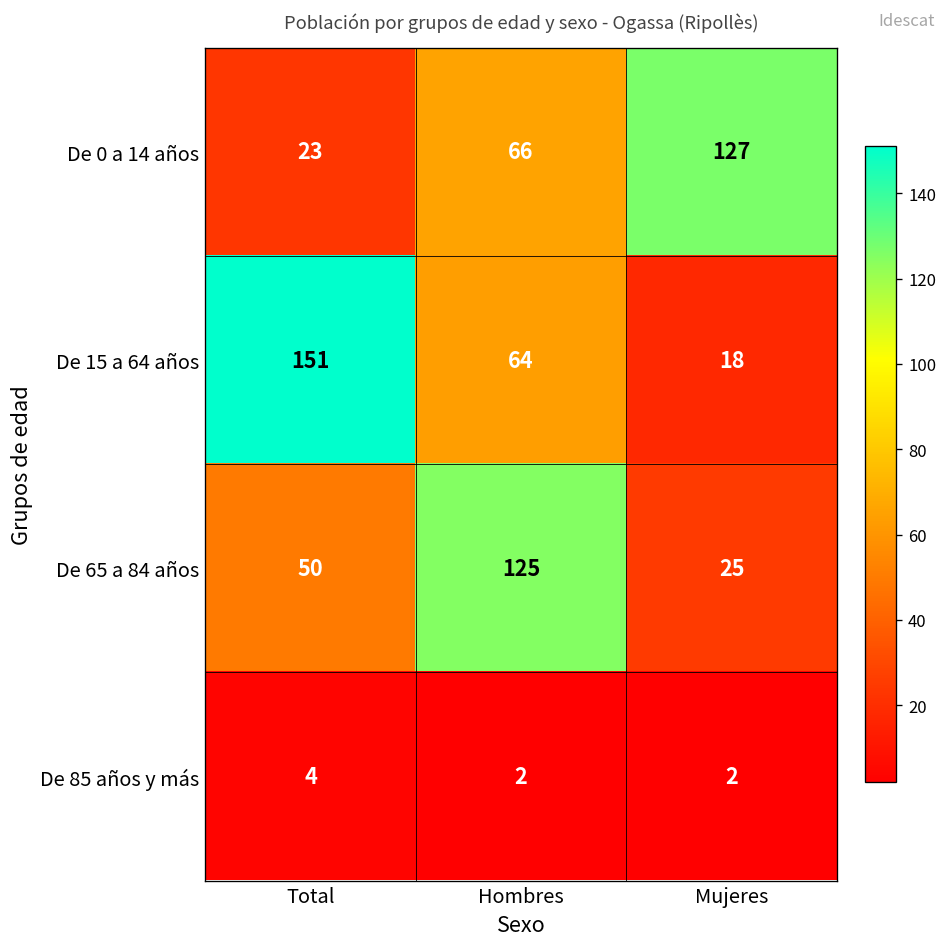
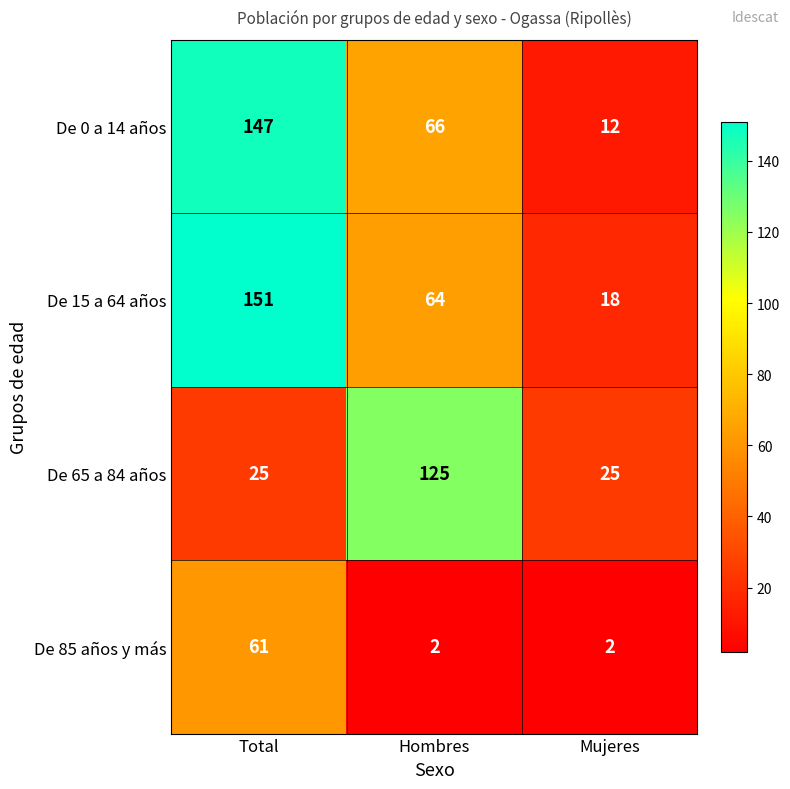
De 0 a 14 años, Total: 23 -> 147
De 0 a 14 años, Mujeres: 127 -> 12
De 65 a 84 años, Total: 50 -> 25
De 85 años y más, Total: 4 -> 61
